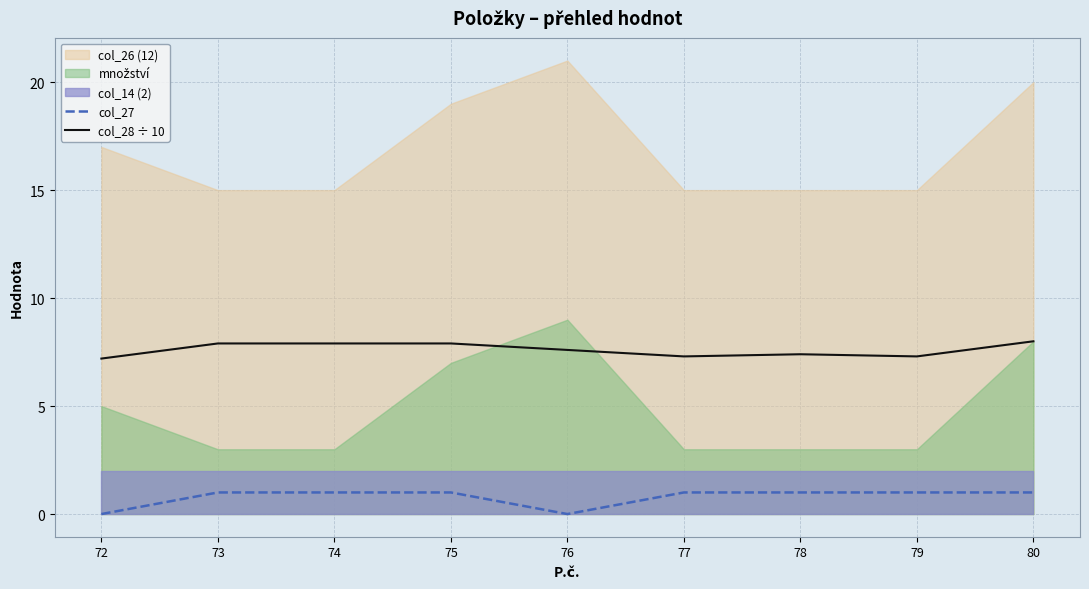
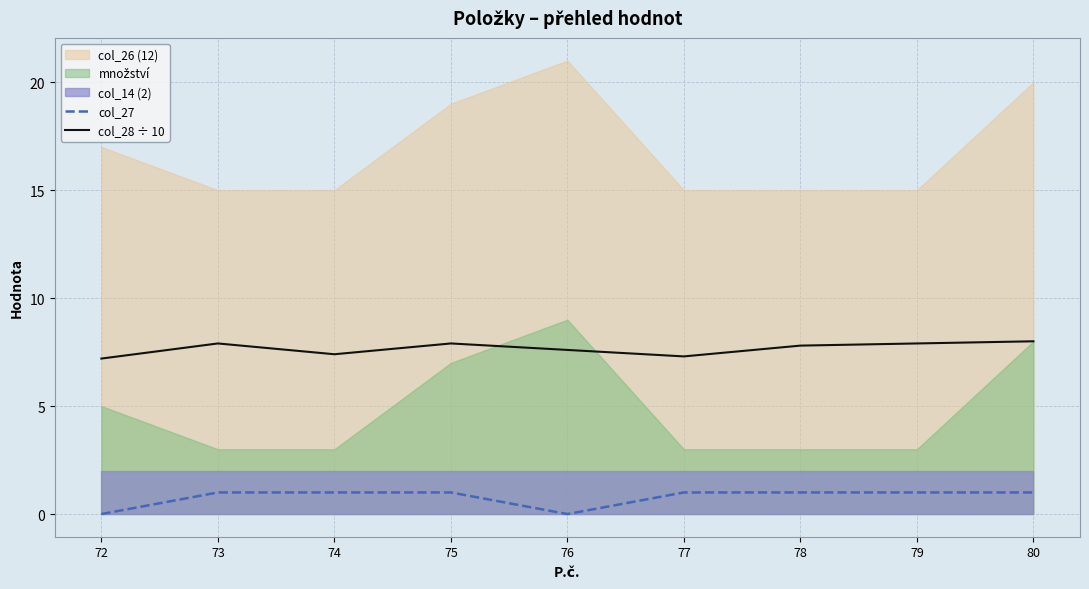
col_28 ÷ 10, 74: 7.9 -> 7.4
col_28 ÷ 10, 78: 7.4 -> 7.8
col_28 ÷ 10, 79: 7.3 -> 7.9
